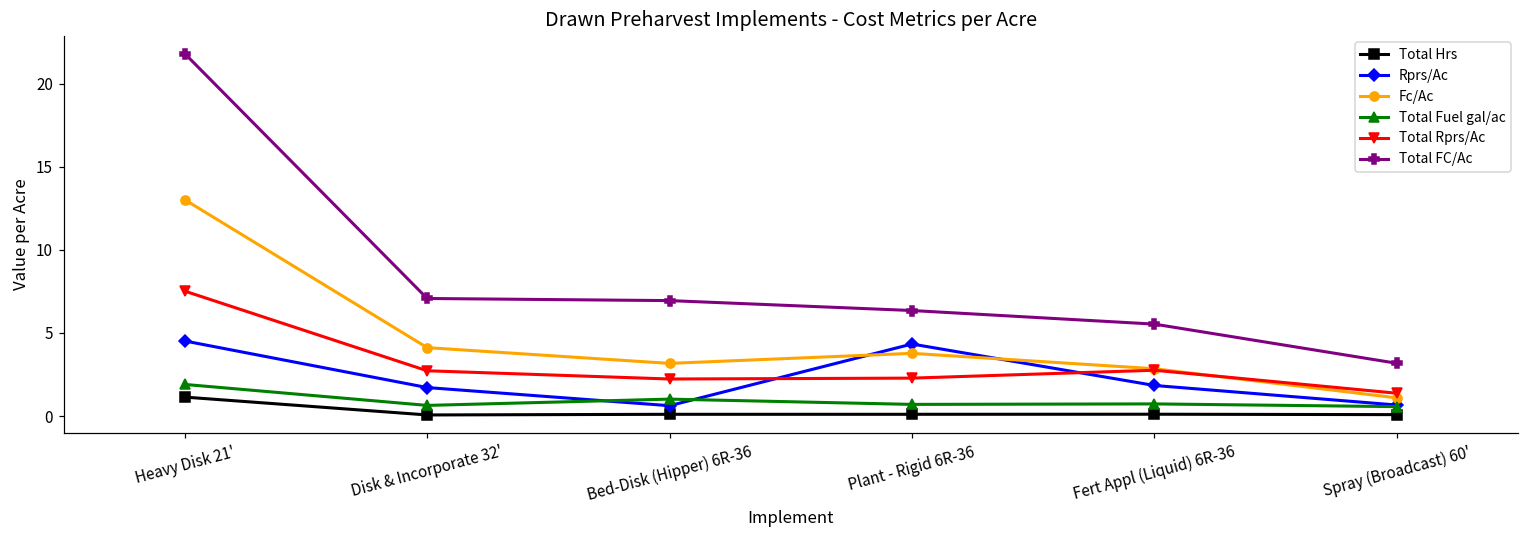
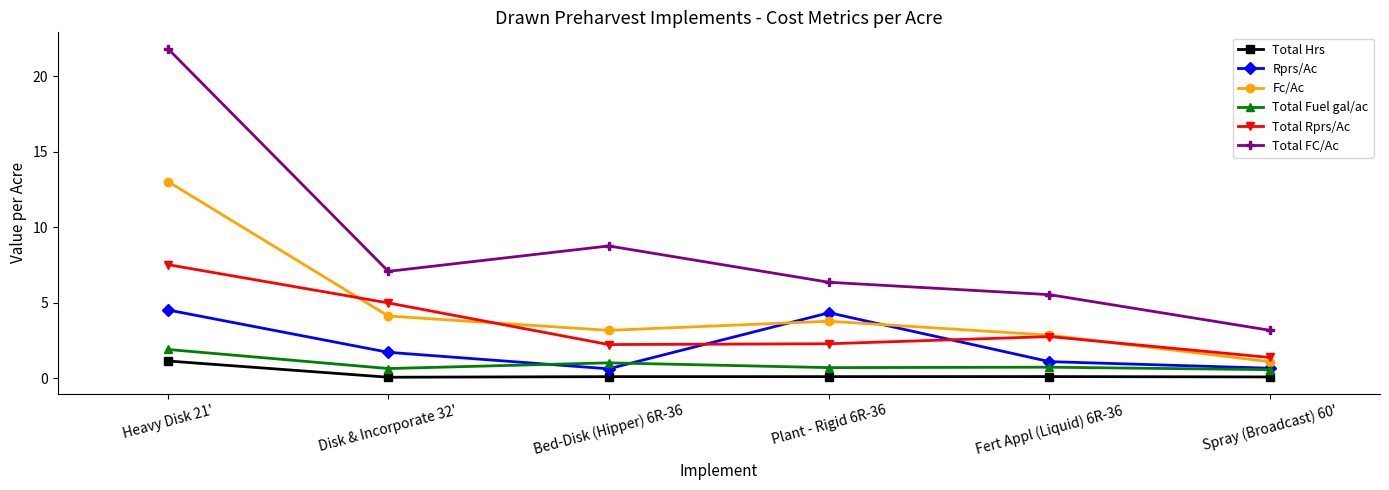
Total Rprs/Ac, Disk & Incorporate 32': 2.7 -> 5.0
Total FC/Ac, Bed-Disk (Hipper) 6R-36: 7.0 -> 8.8
Rprs/Ac, Fert Appl (Liquid) 6R-36: 1.8 -> 1.1
